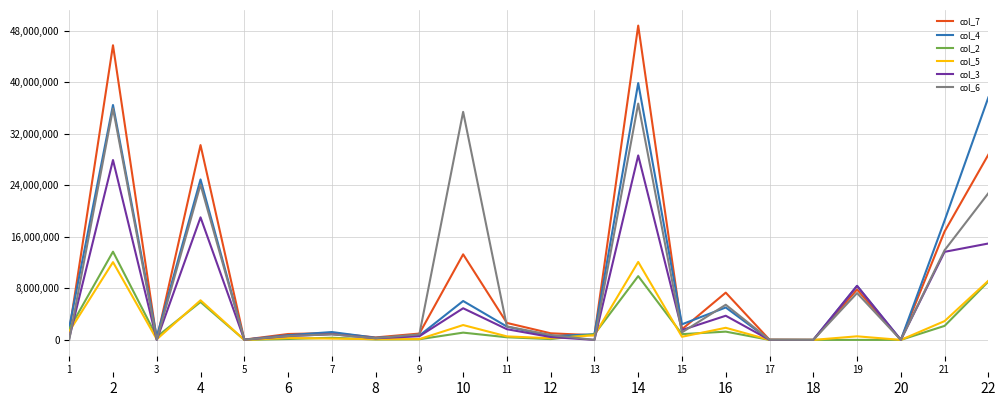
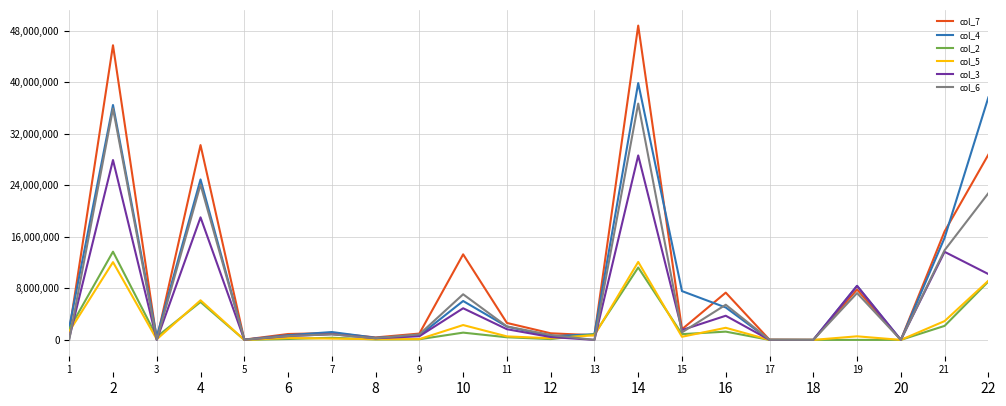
col_6, 10: 35,000,000 -> 7,000,000
col_2, 14: 10,000,000 -> 11,000,000
col_4, 15: 2,000,000 -> 8,000,000
col_4, 21: 19,000,000 -> 16,000,000
col_3, 22: 15,000,000 -> 10,000,000
